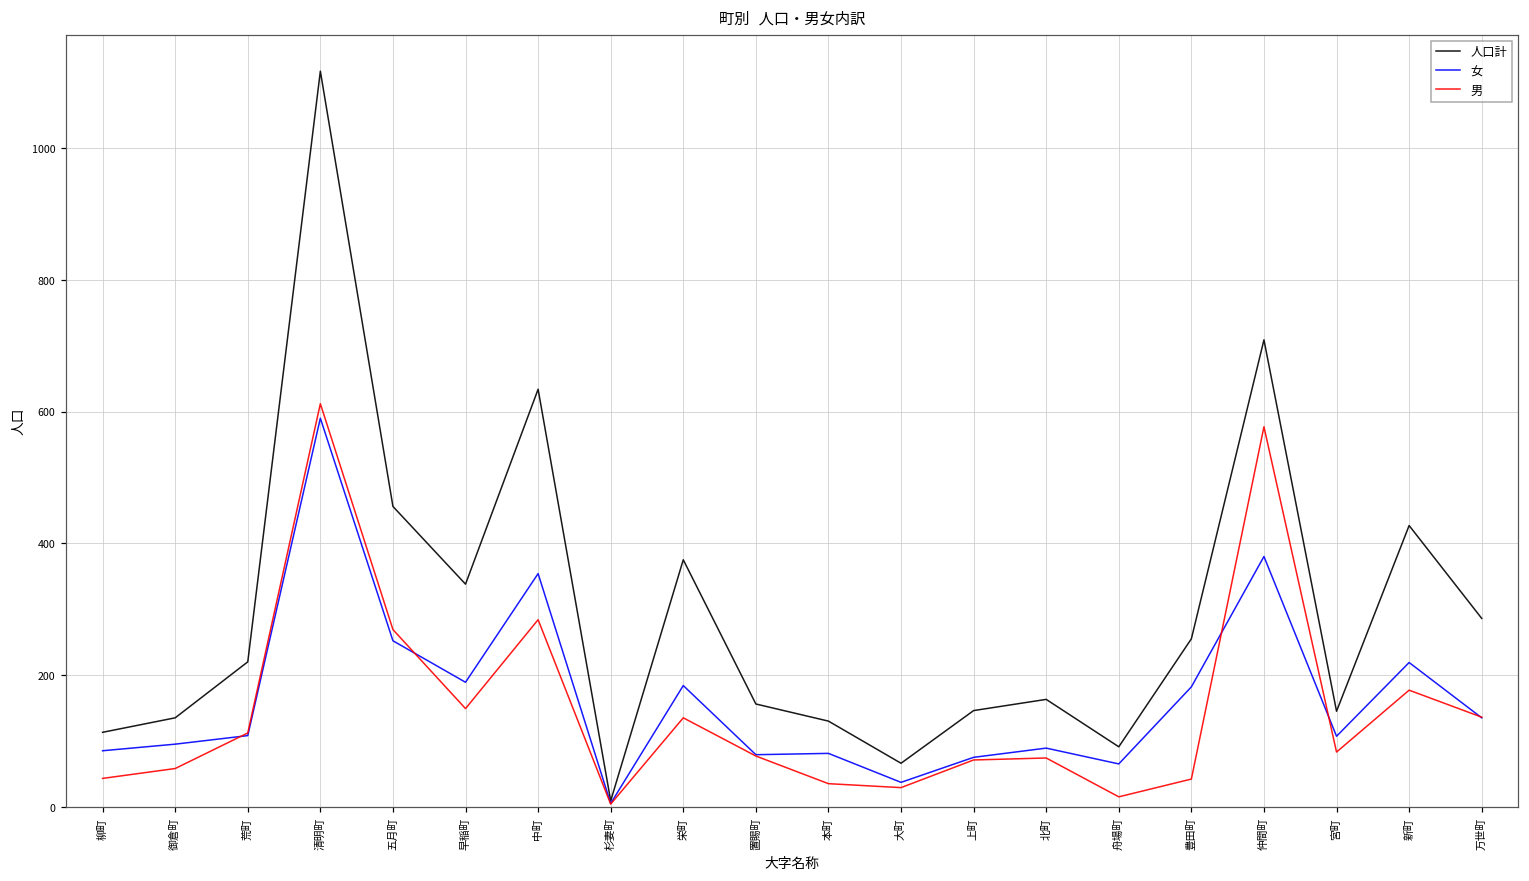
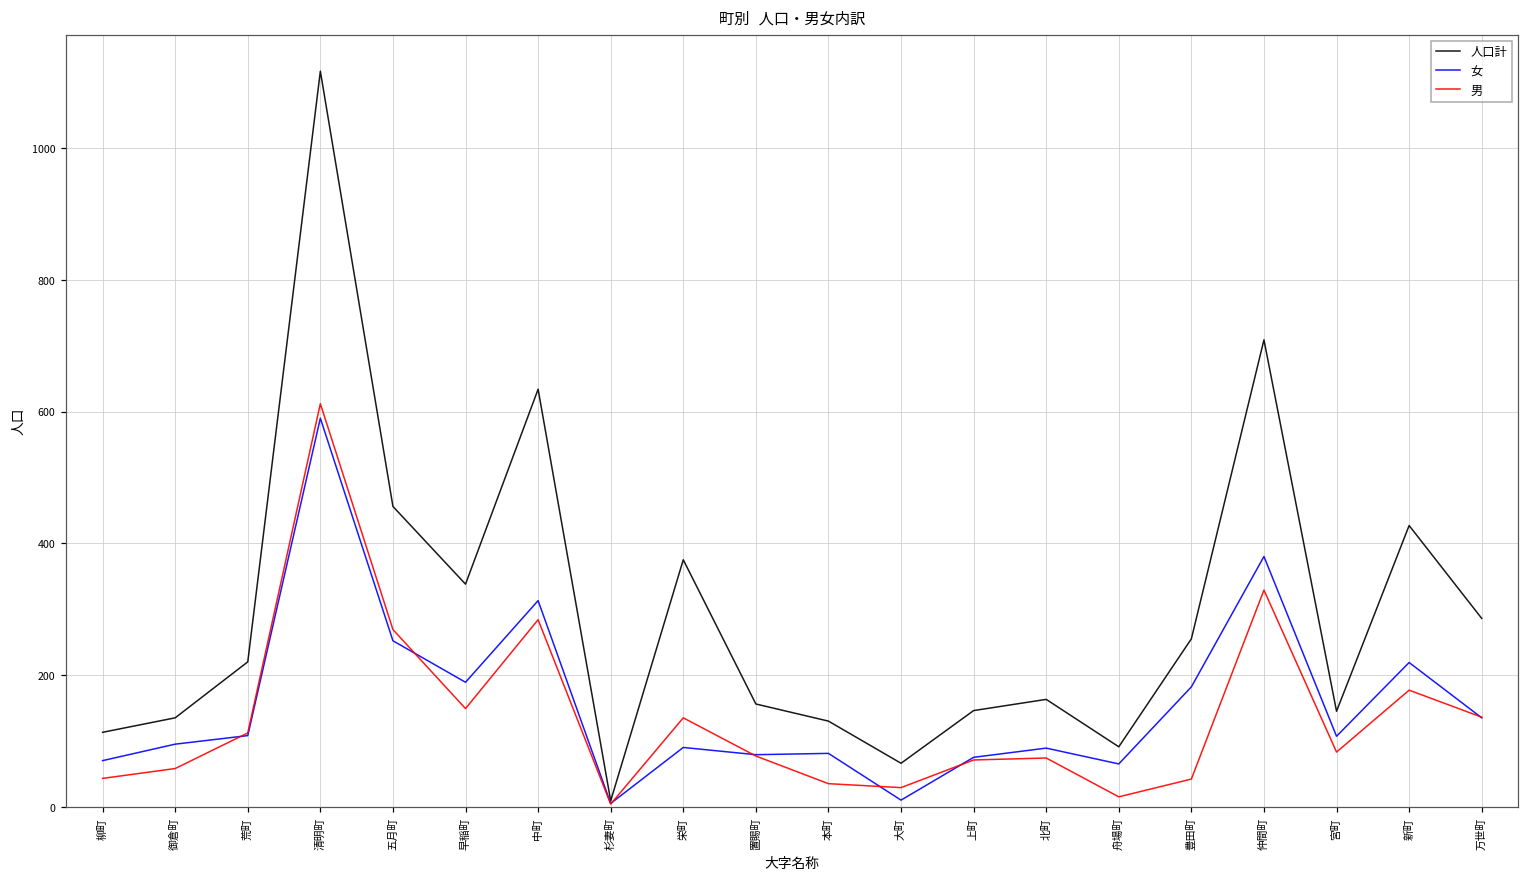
女, 柳町: 90 -> 70
女, 中町: 350 -> 310
女, 栄町: 180 -> 90
女, 大町: 40 -> 10
男, 仲間町: 580 -> 330
